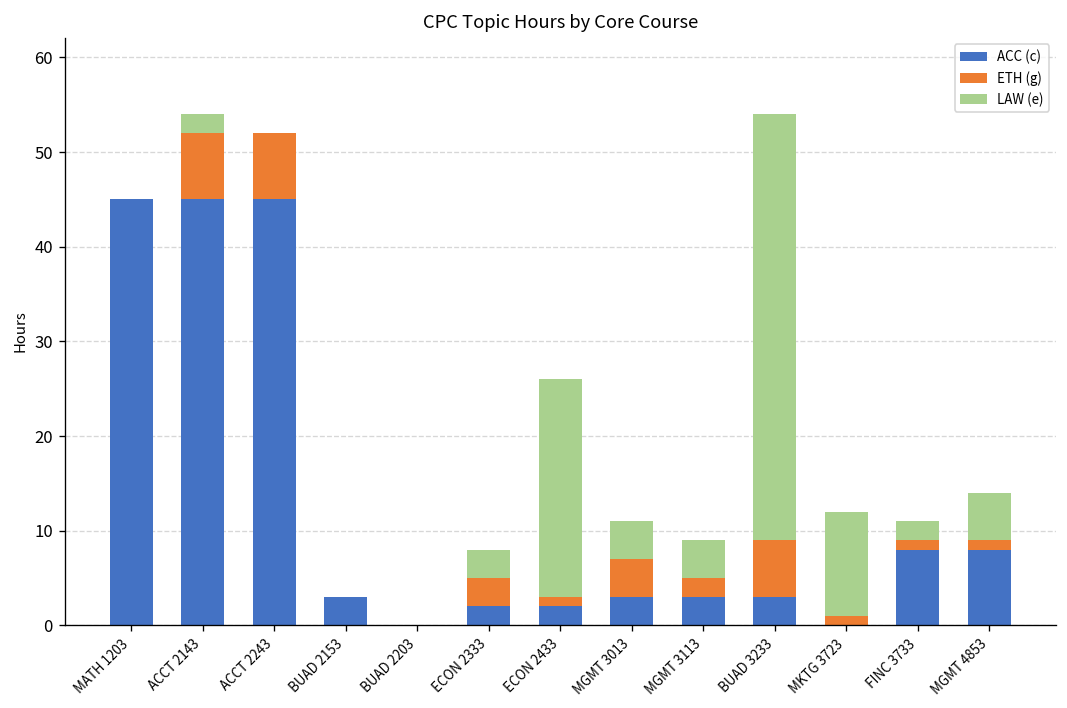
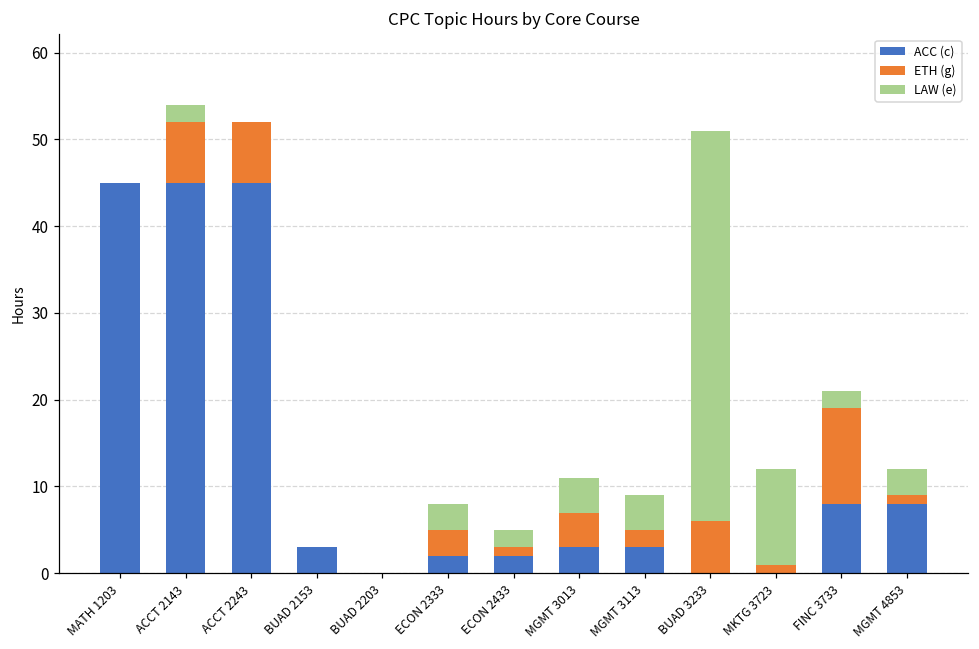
LAW (e), ECON 2433: 23 -> 2
ACC (c), BUAD 3233: 3 -> 0
ETH (g), FINC 3733: 1 -> 11
LAW (e), MGMT 4853: 5 -> 3
